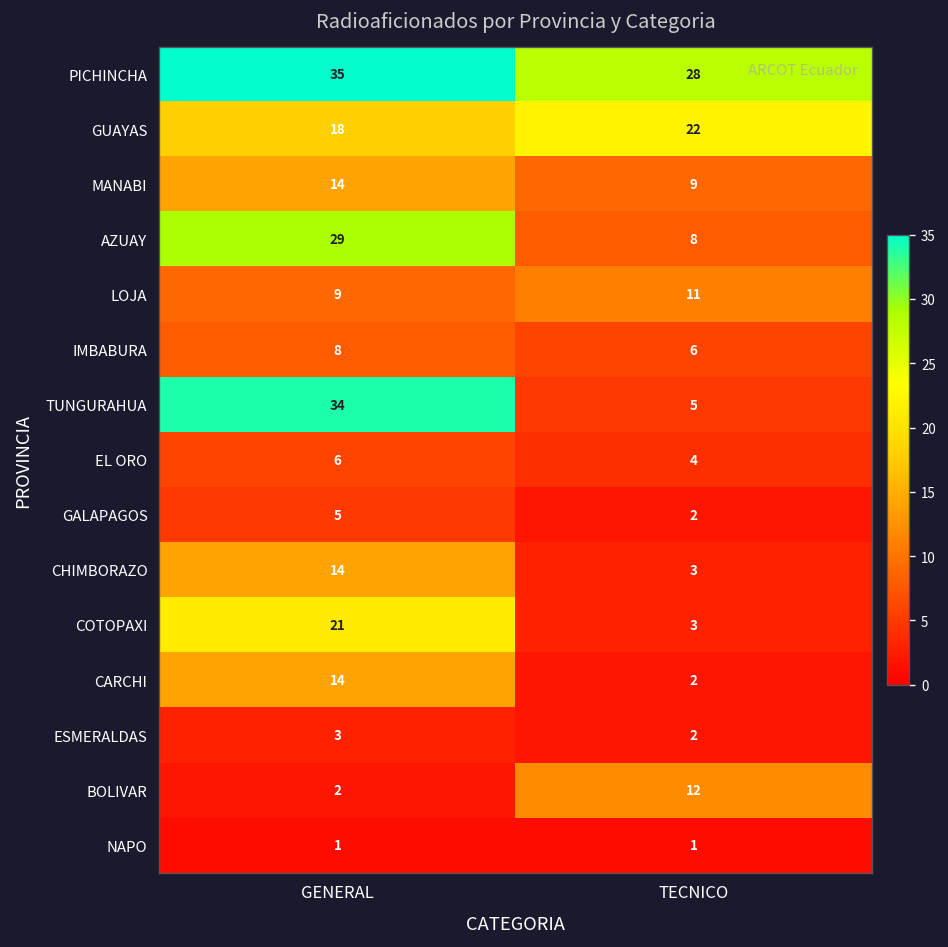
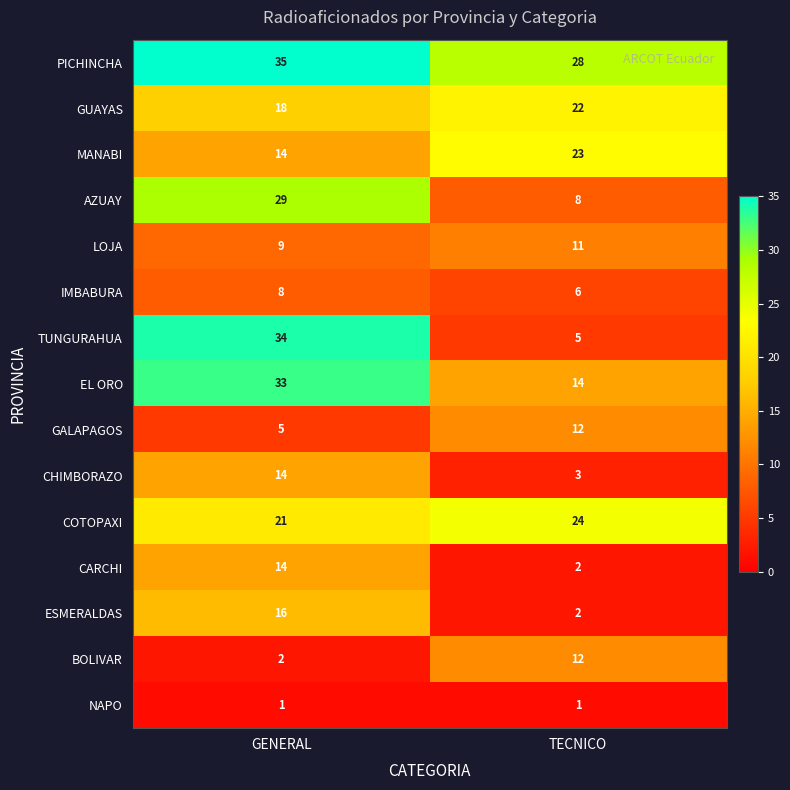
MANABI, TECNICO: 9 -> 23
EL ORO, GENERAL: 6 -> 33
EL ORO, TECNICO: 4 -> 14
GALAPAGOS, TECNICO: 2 -> 12
COTOPAXI, TECNICO: 3 -> 24
ESMERALDAS, GENERAL: 3 -> 16
